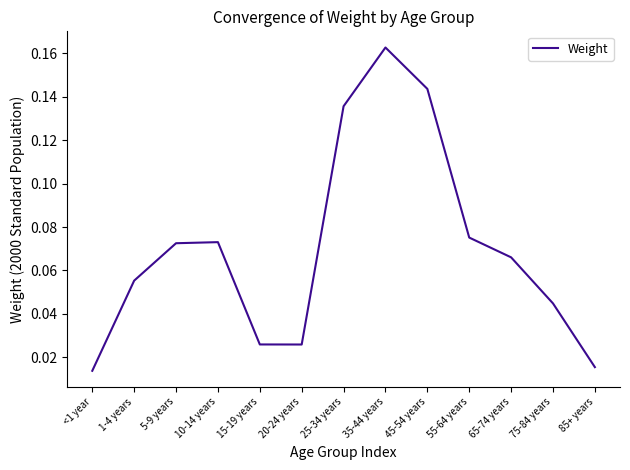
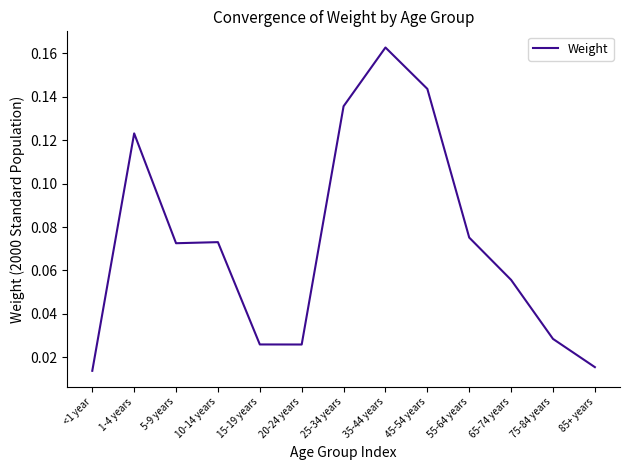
1-4 years: 0.055 -> 0.123
65-74 years: 0.066 -> 0.056
75-84 years: 0.045 -> 0.029
